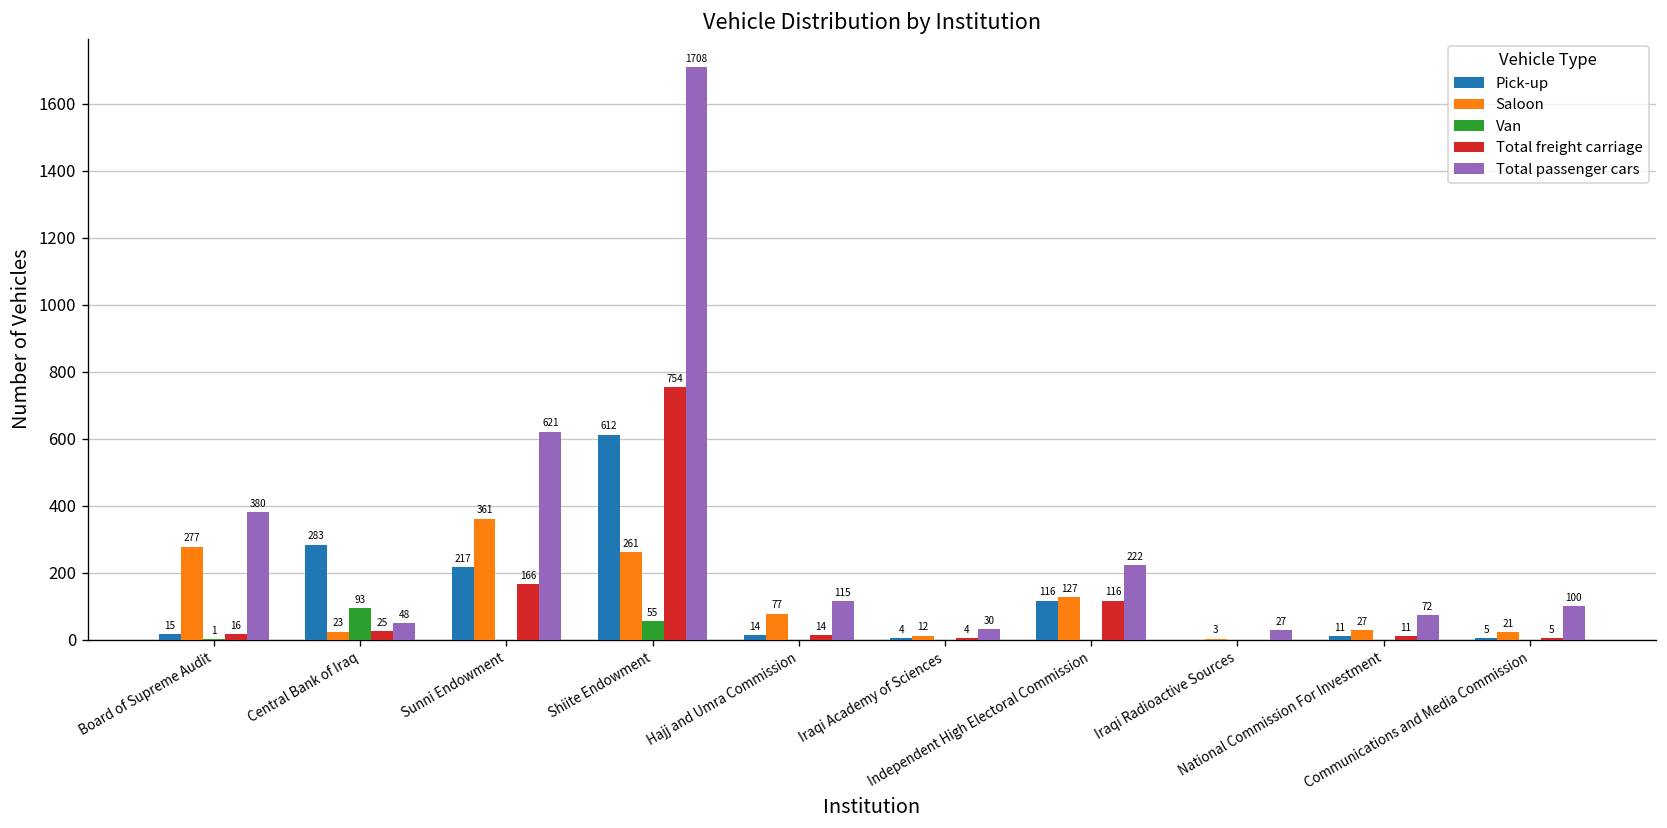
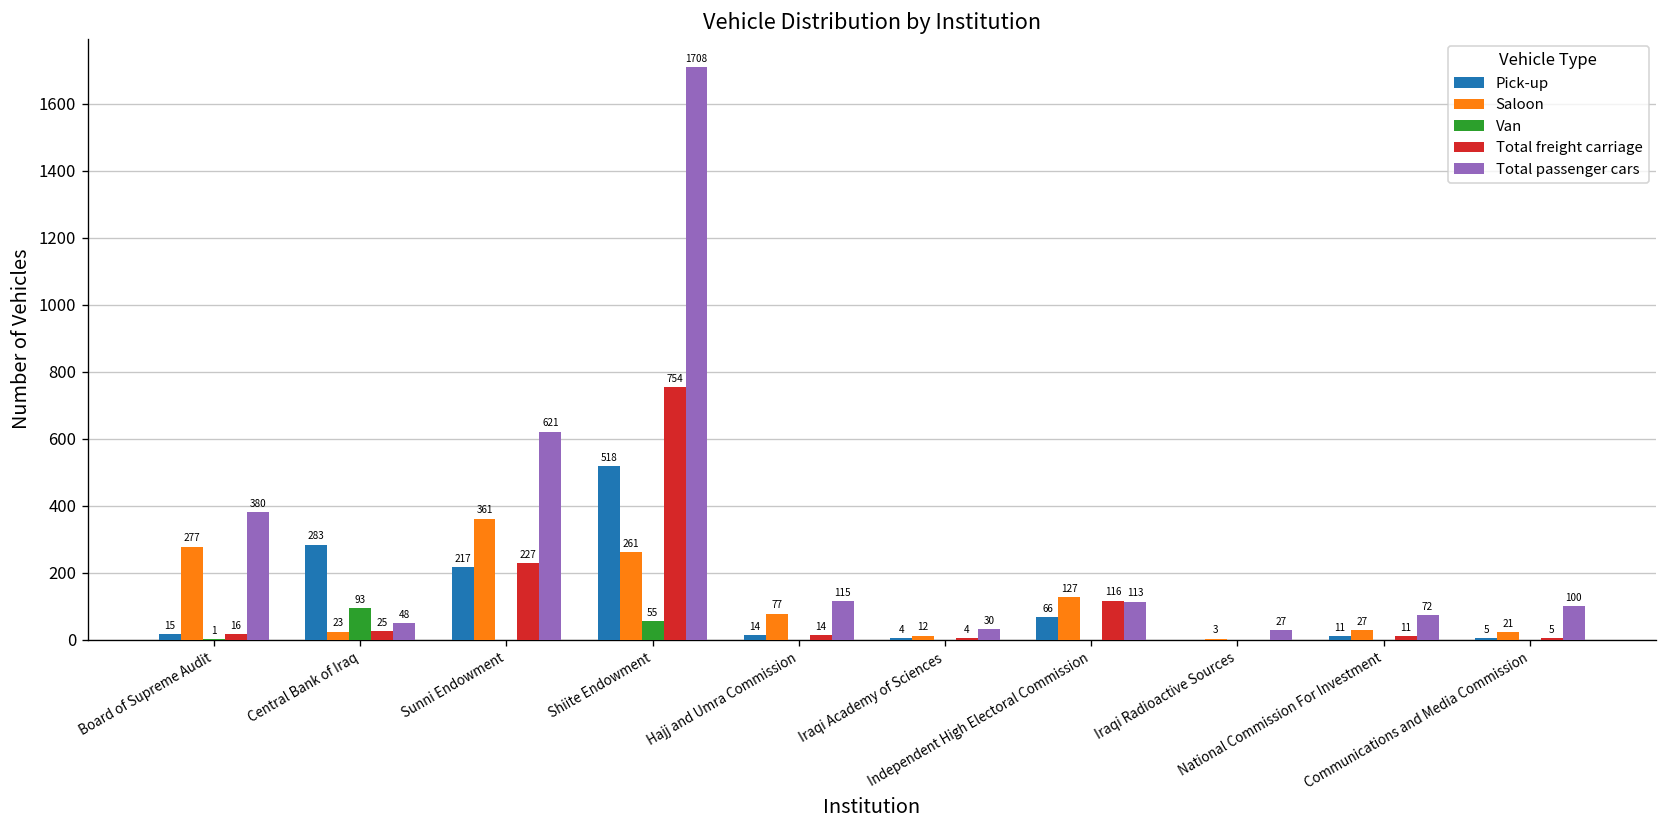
Total freight carriage, Sunni Endowment: 166 -> 227
Pick-up, Shiite Endowment: 612 -> 518
Pick-up, Independent High Electoral Commission: 116 -> 66
Total passenger cars, Independent High Electoral Commission: 222 -> 113
